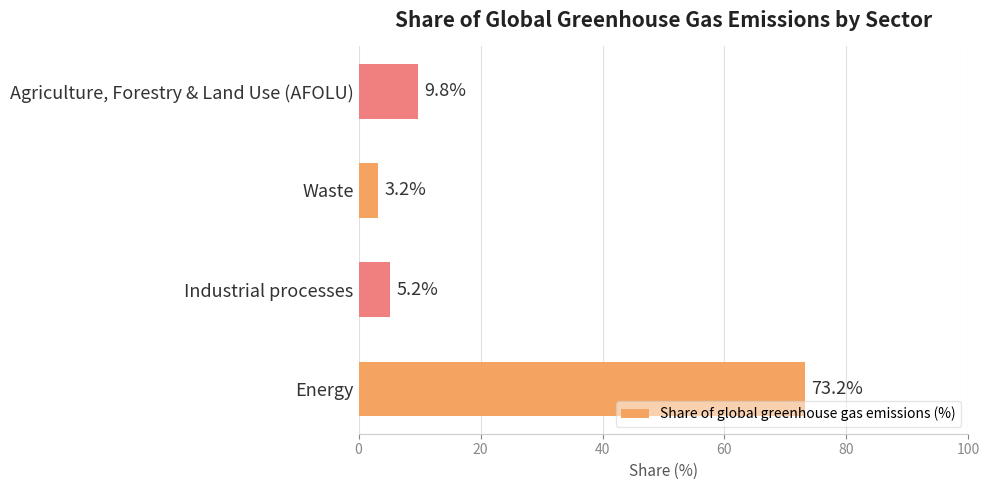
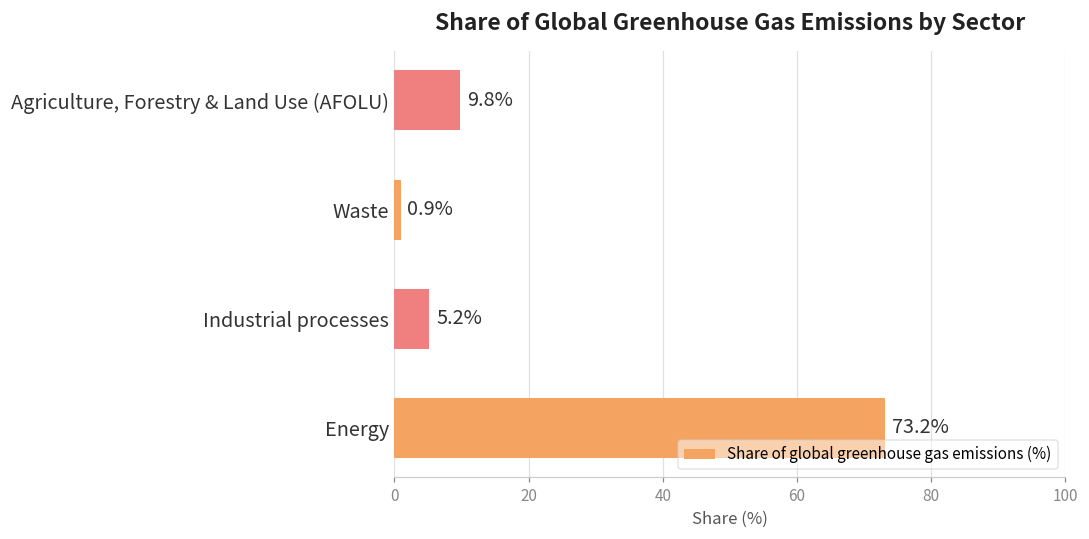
Waste: 3.2% -> 0.9%
